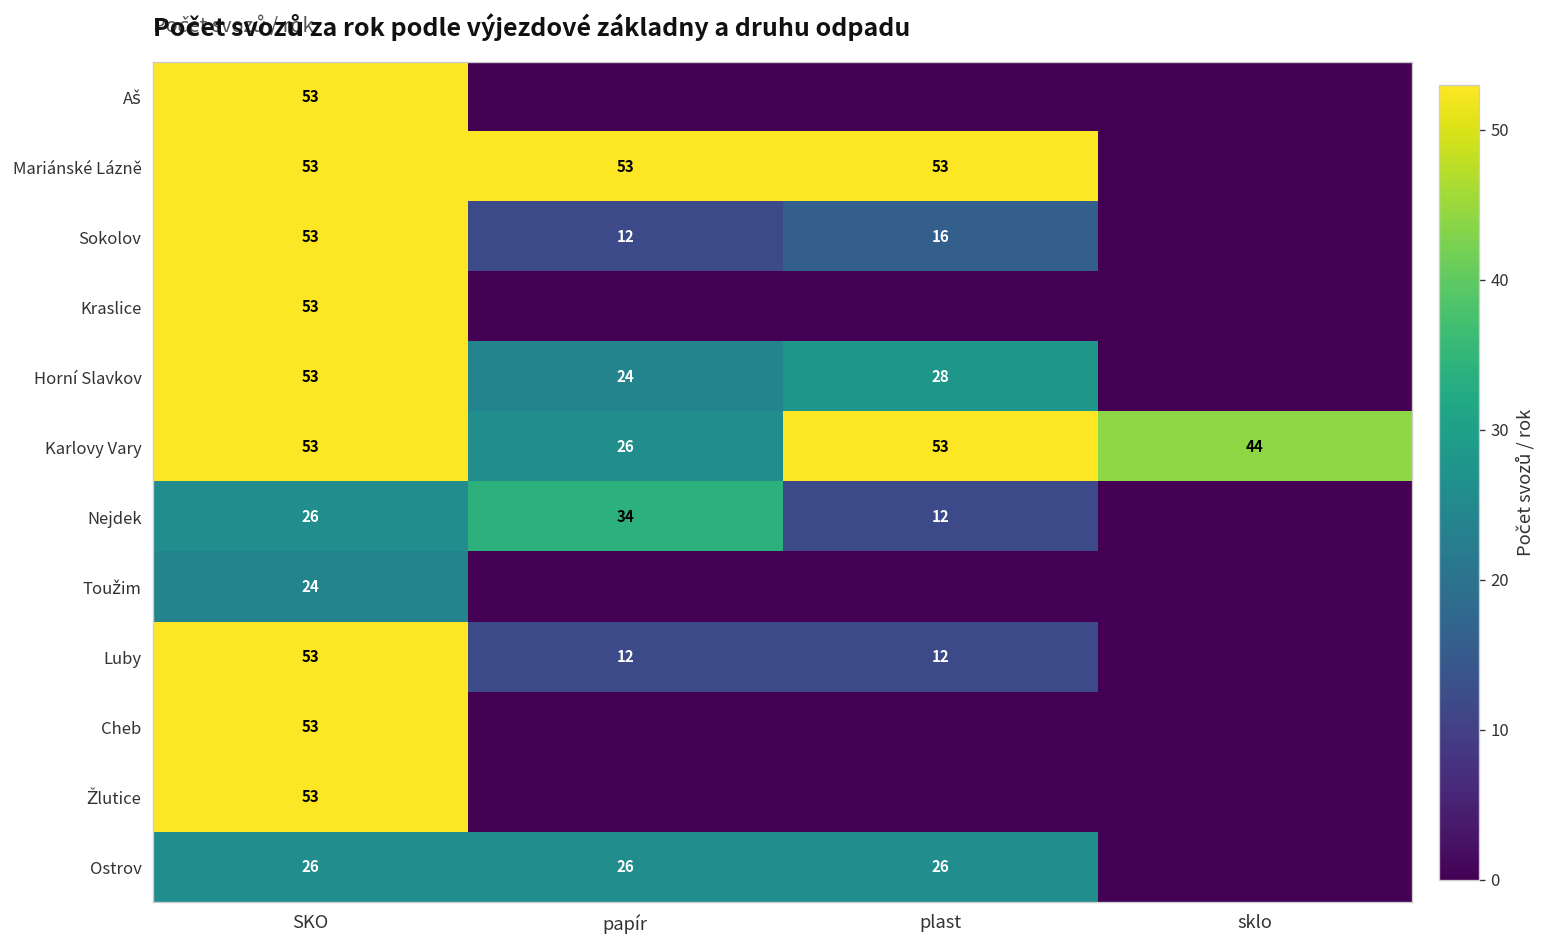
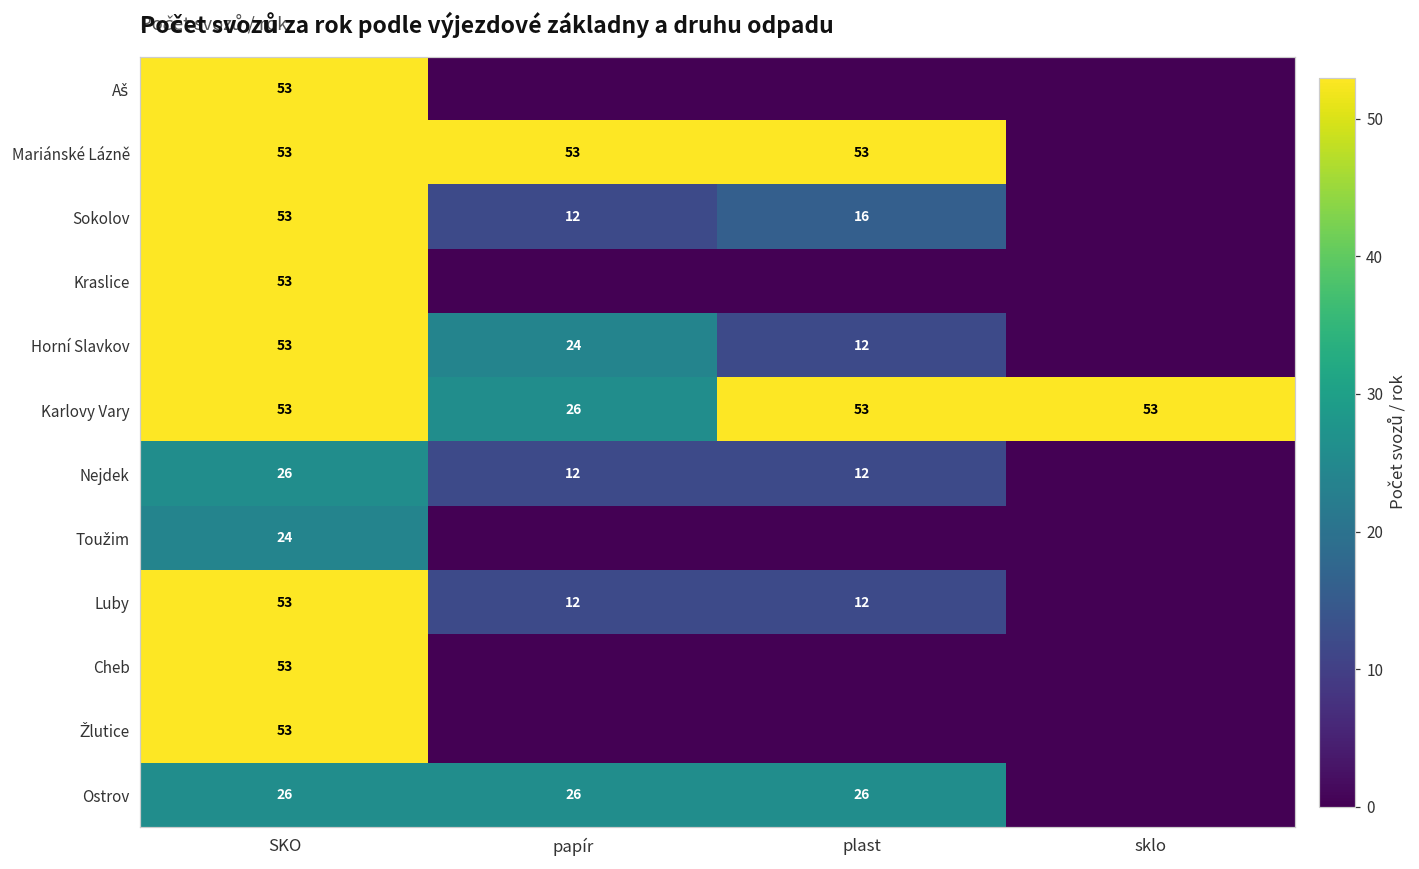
Horní Slavkov, plast: 28 -> 12
Karlovy Vary, sklo: 44 -> 53
Nejdek, papír: 34 -> 12
